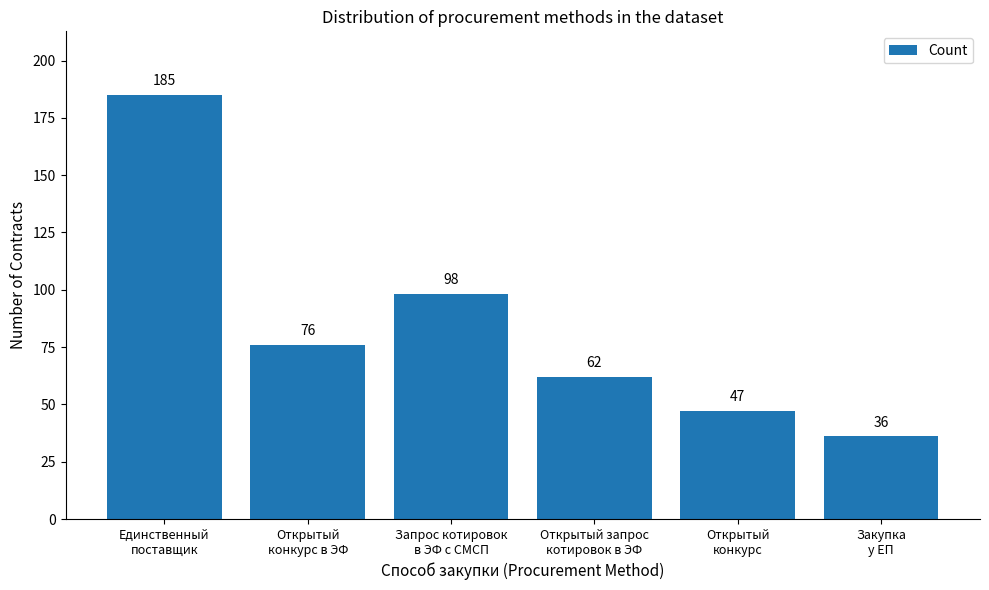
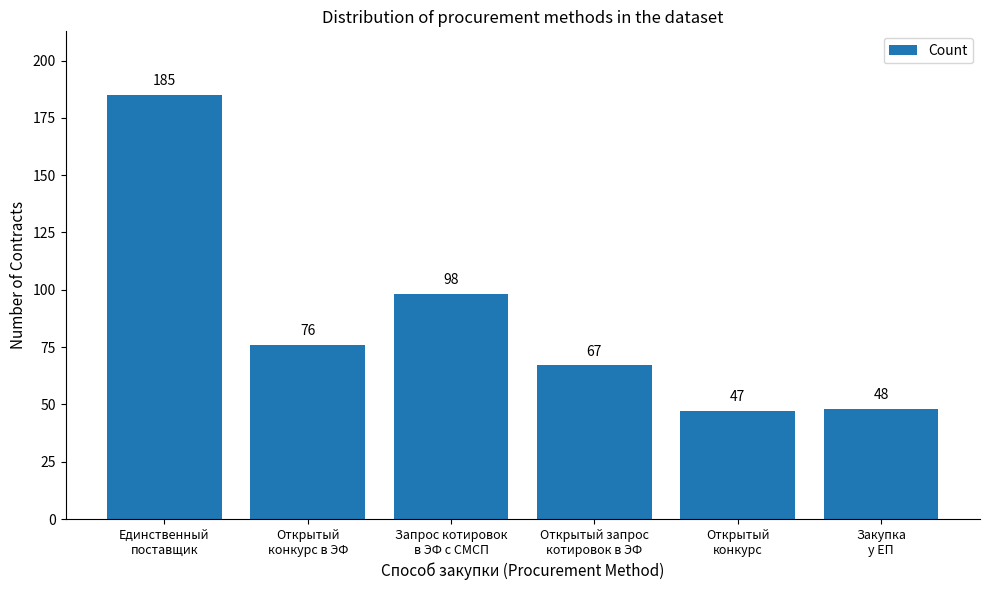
Открытый запрос котировок в ЭФ: 62 -> 67
Закупка у ЕП: 36 -> 48
